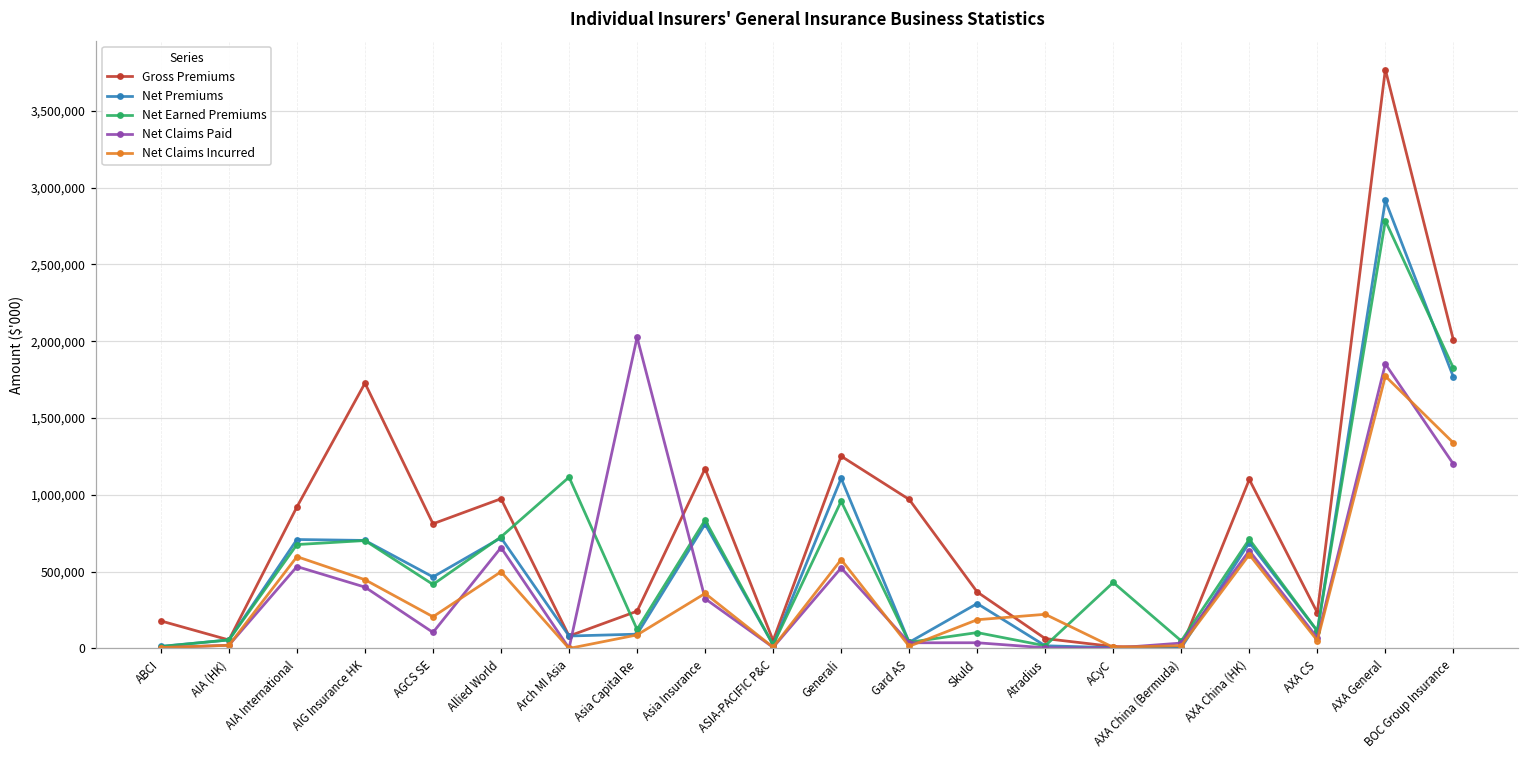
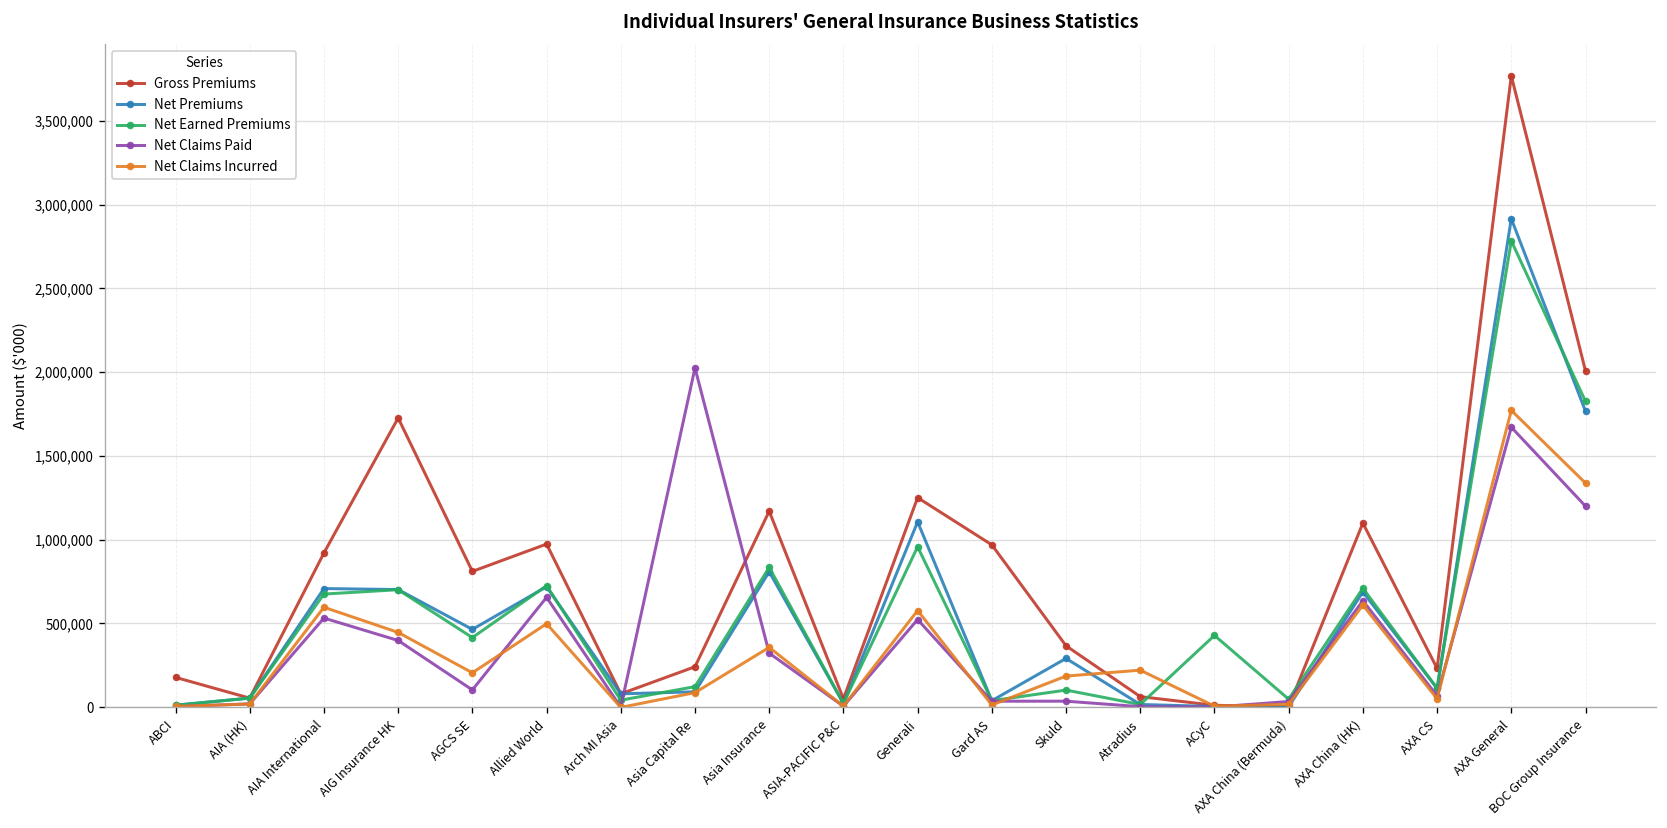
Net Earned Premiums, Arch MI Asia: 1,110,000 -> 40,000
Net Claims Paid, AXA General: 1,850,000 -> 1,670,000
